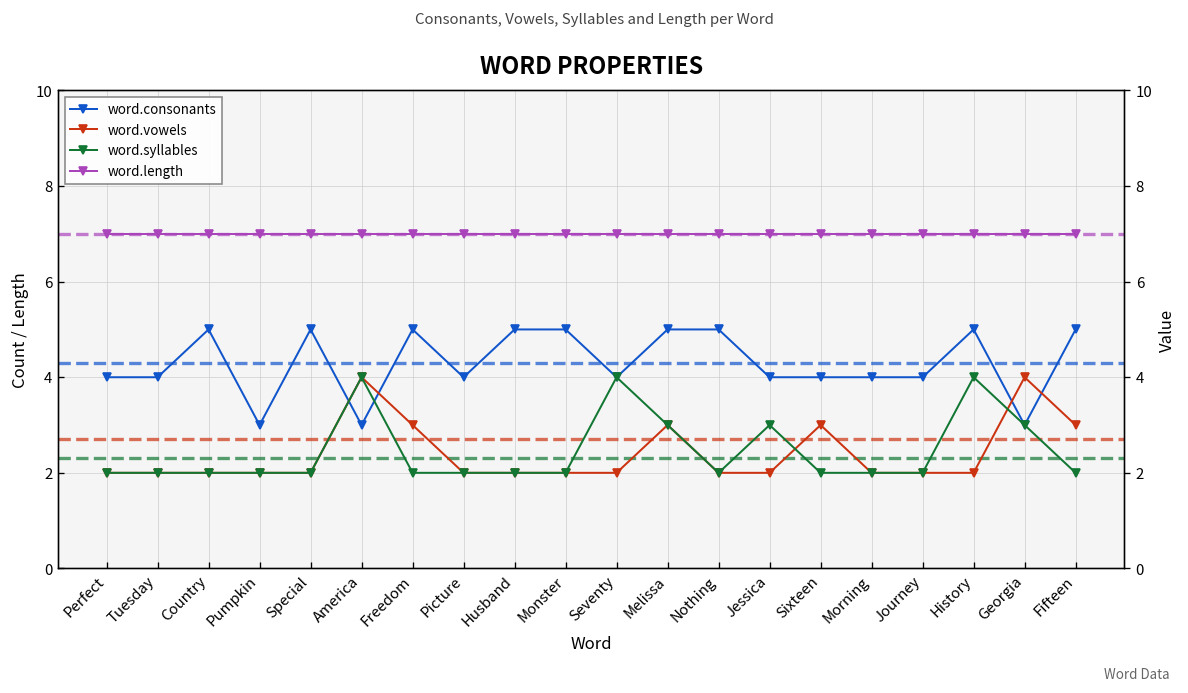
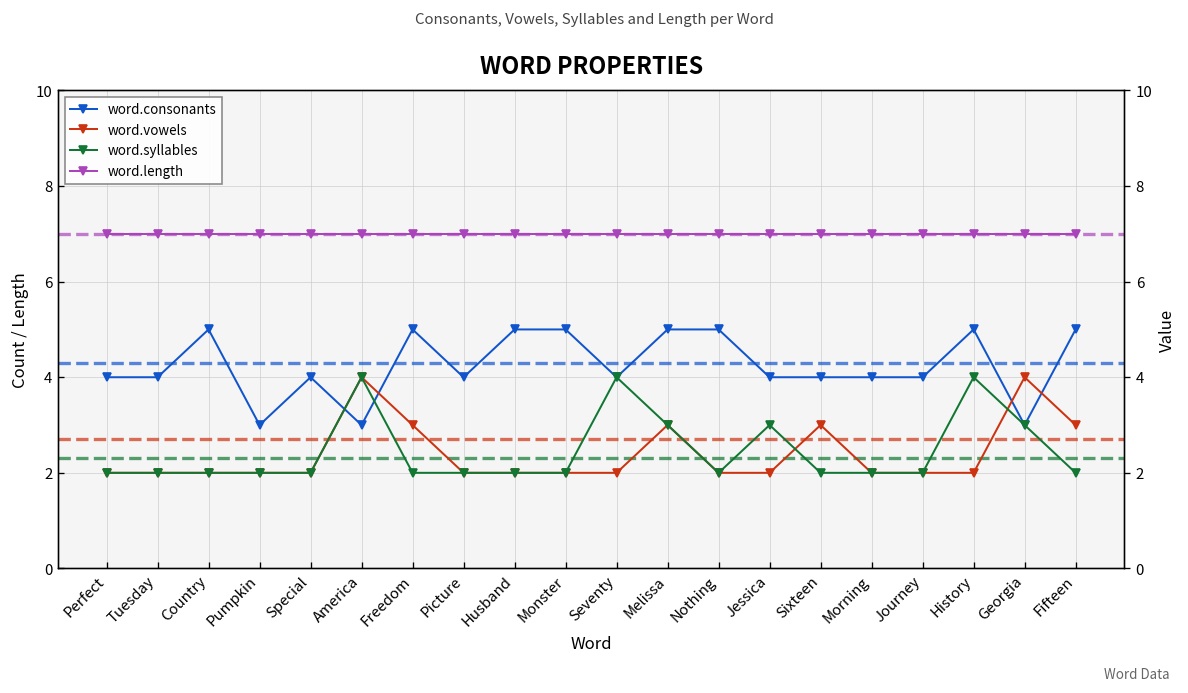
word.consonants, Special: 5 -> 4
